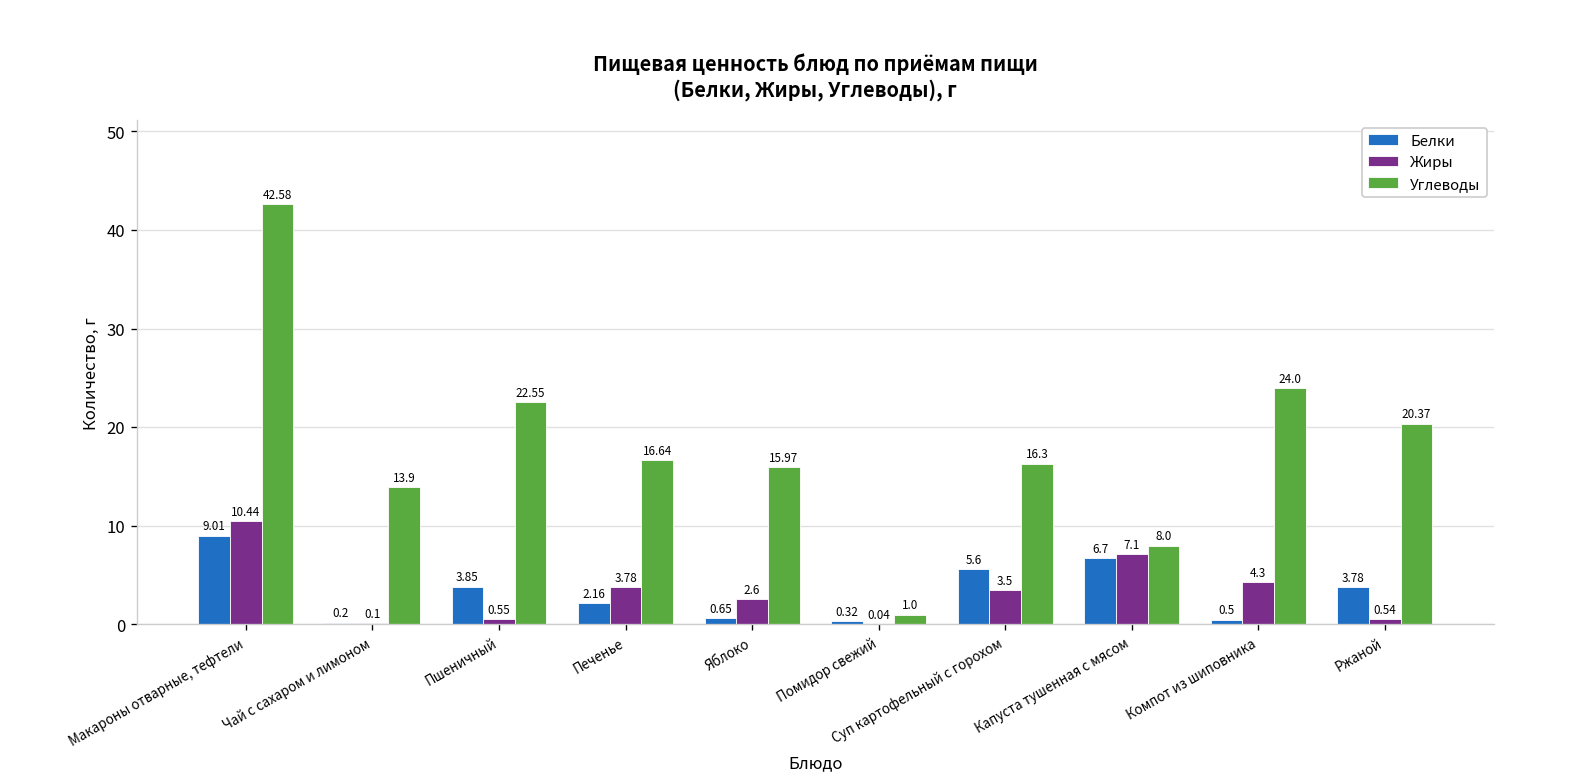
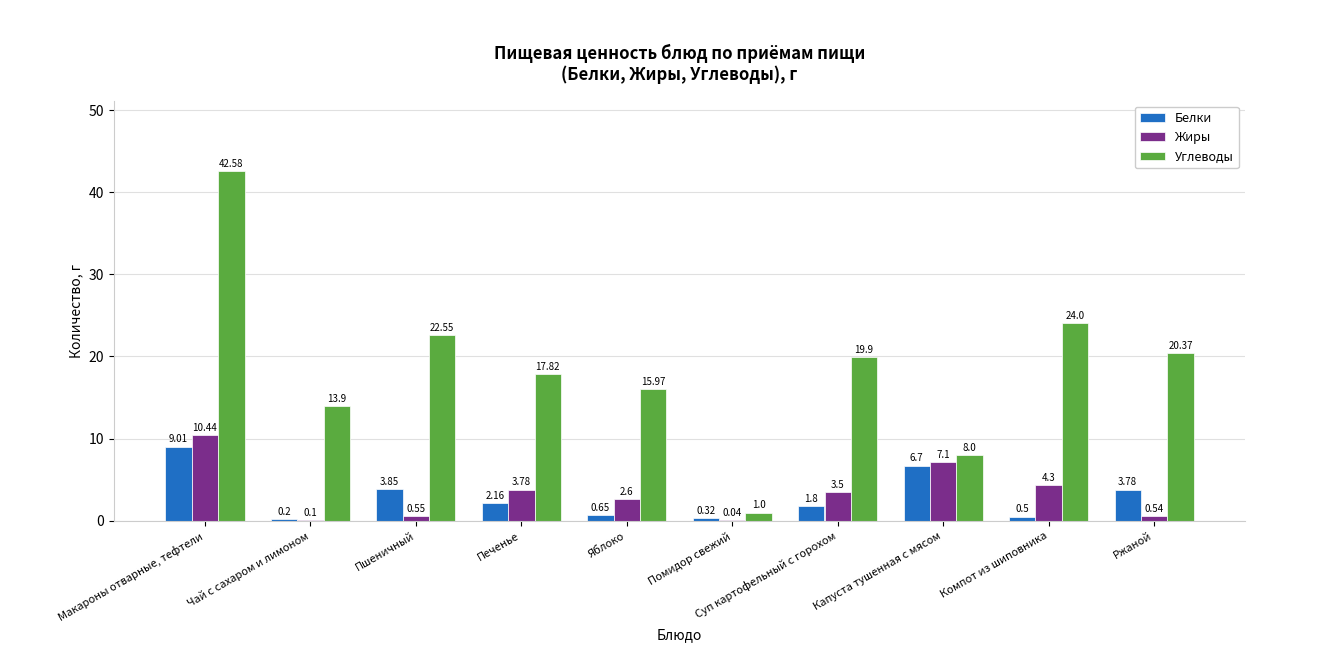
Углеводы, Печенье: 16.64 -> 17.82
Белки, Суп картофельный с горохом: 5.6 -> 1.8
Углеводы, Суп картофельный с горохом: 16.3 -> 19.9
